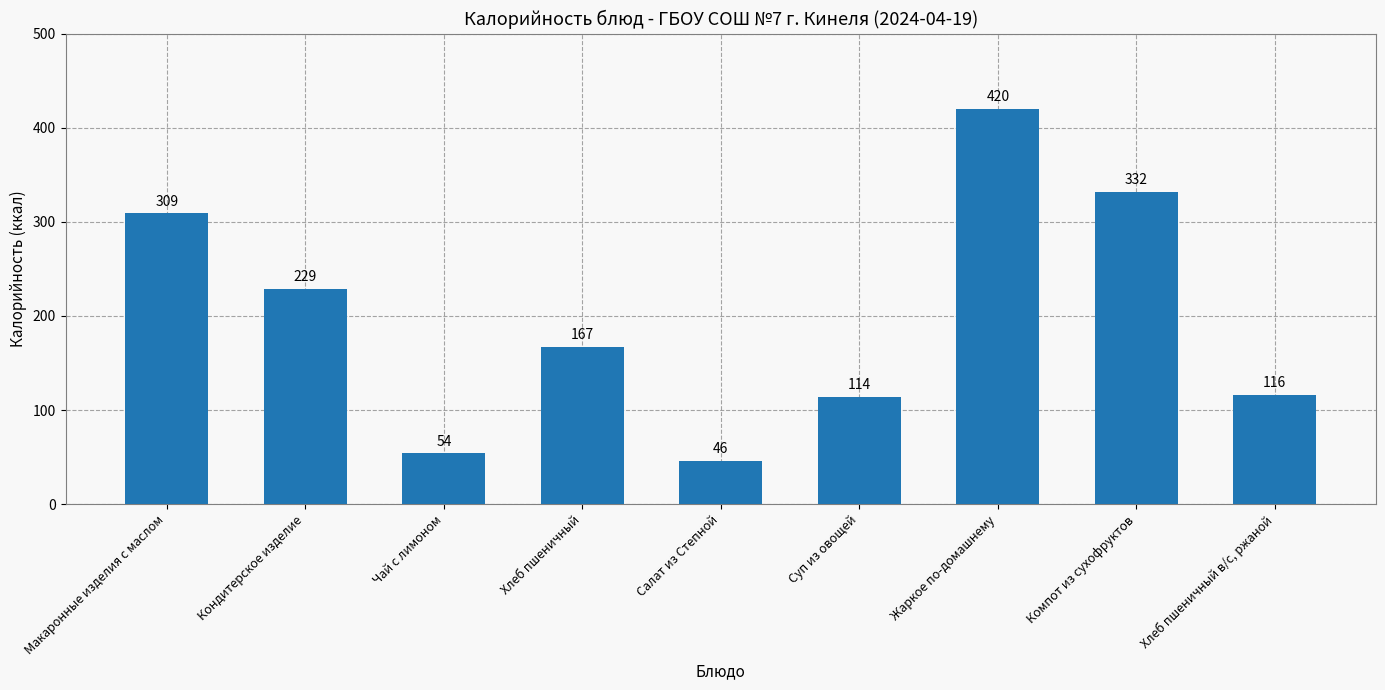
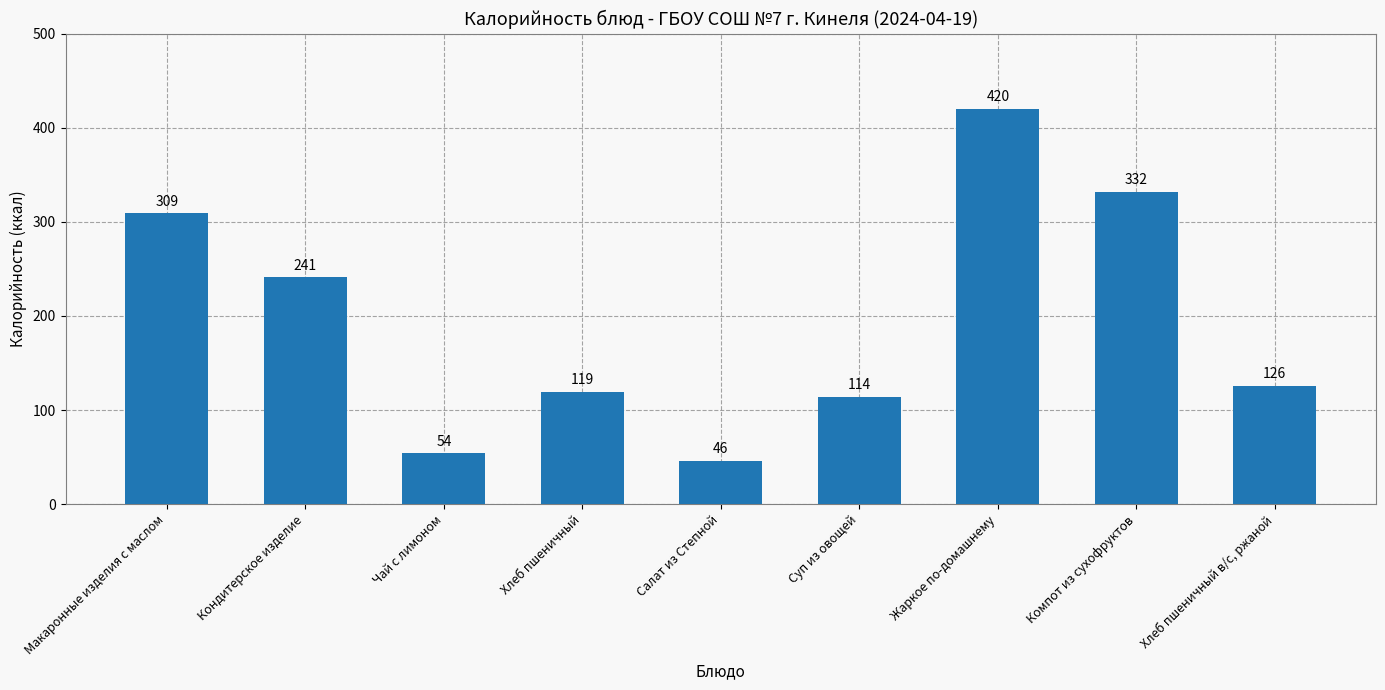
Кондитерское изделие: 229 -> 241
Хлеб пшеничный: 167 -> 119
Хлеб пшеничный в/с, ржаной: 116 -> 126
